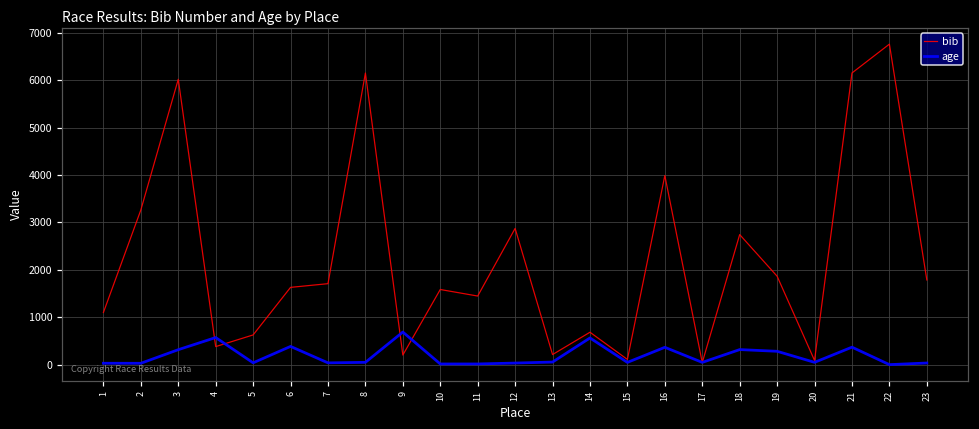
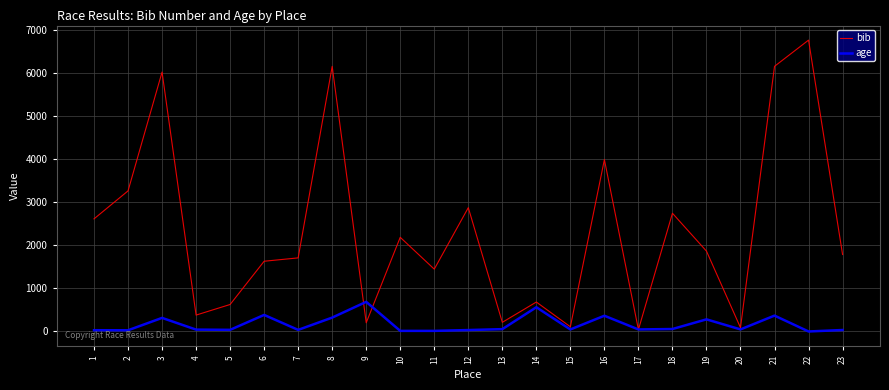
bib, 1: 1100 -> 2600
age, 4: 600 -> 0
age, 8: 0 -> 300
bib, 10: 1600 -> 2200
age, 18: 300 -> 100
